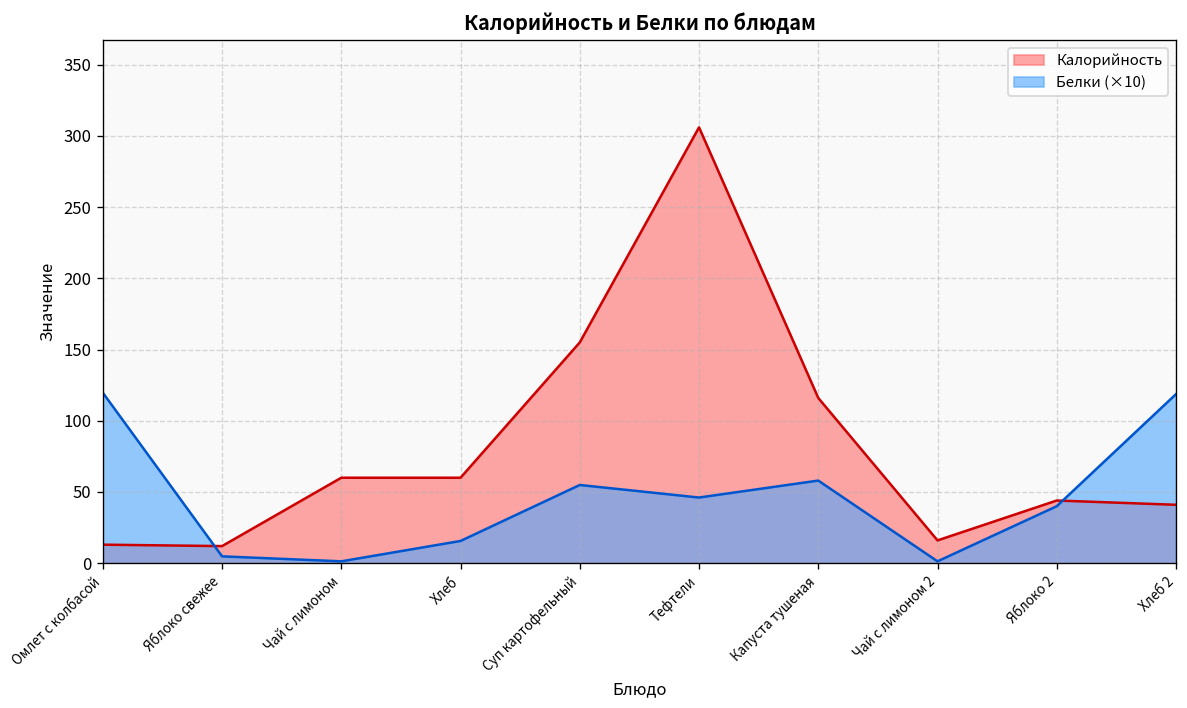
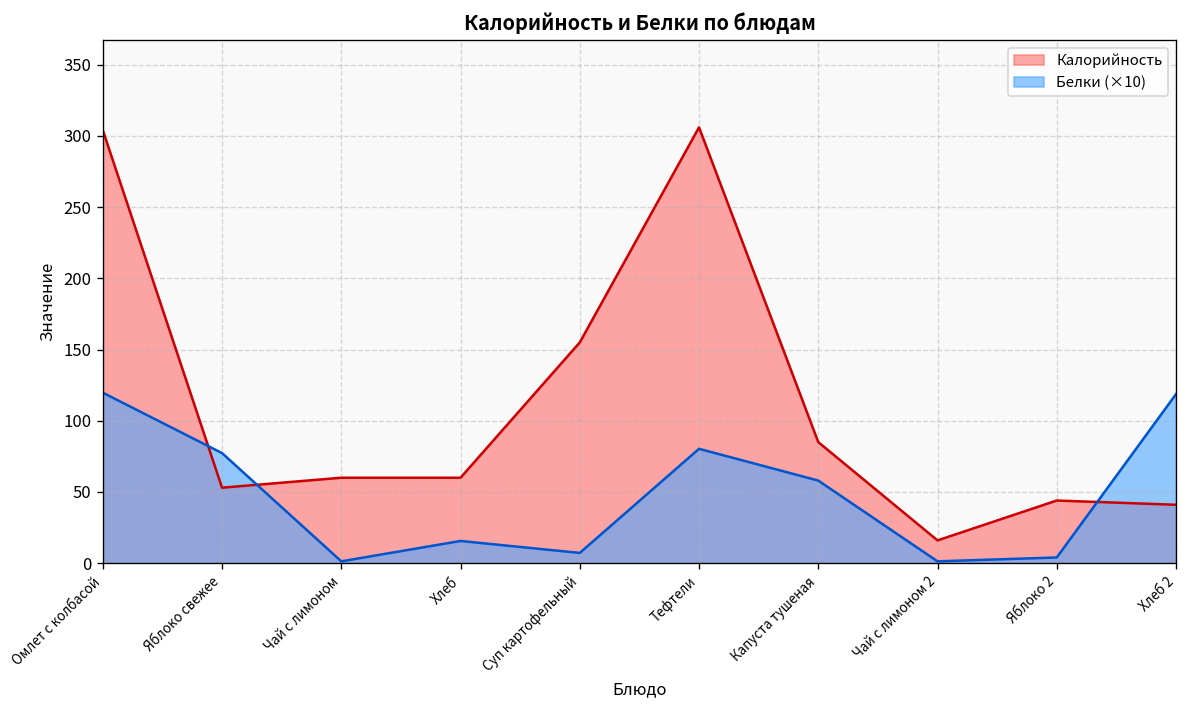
Калорийность, Омлет с колбасой: 13 -> 304
Калорийность, Яблоко свежее: 12 -> 53
Белки (×10), Яблоко свежее: 5 -> 77
Белки (×10), Суп картофельный: 55 -> 7
Белки (×10), Тефтели: 46 -> 80
Калорийность, Капуста тушеная: 116 -> 85
Белки (×10), Яблоко 2: 40 -> 4
